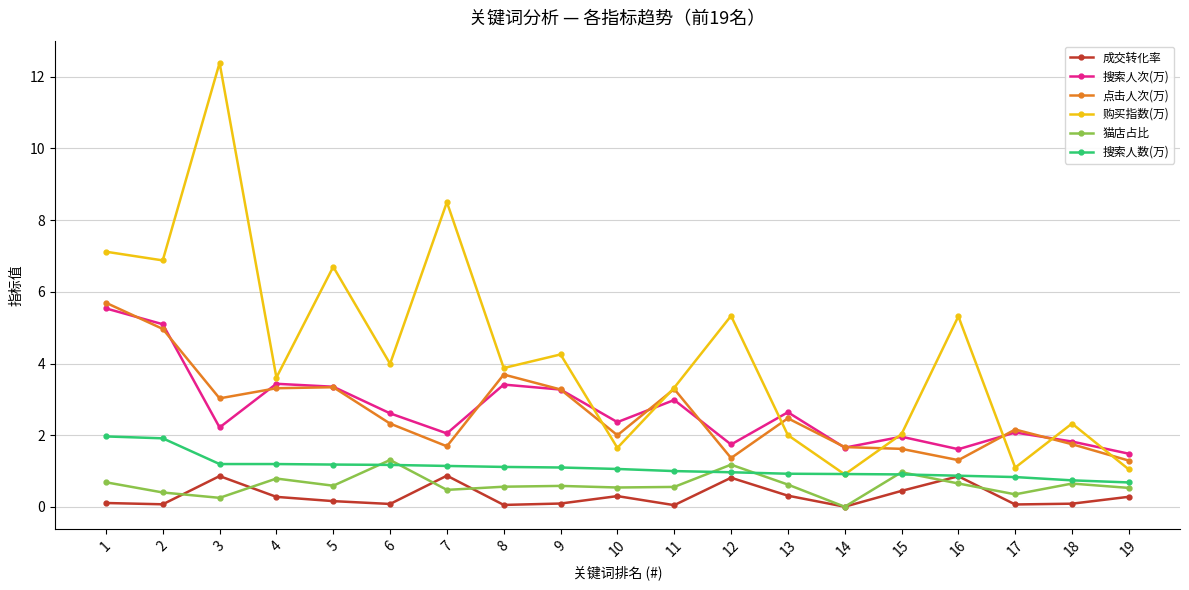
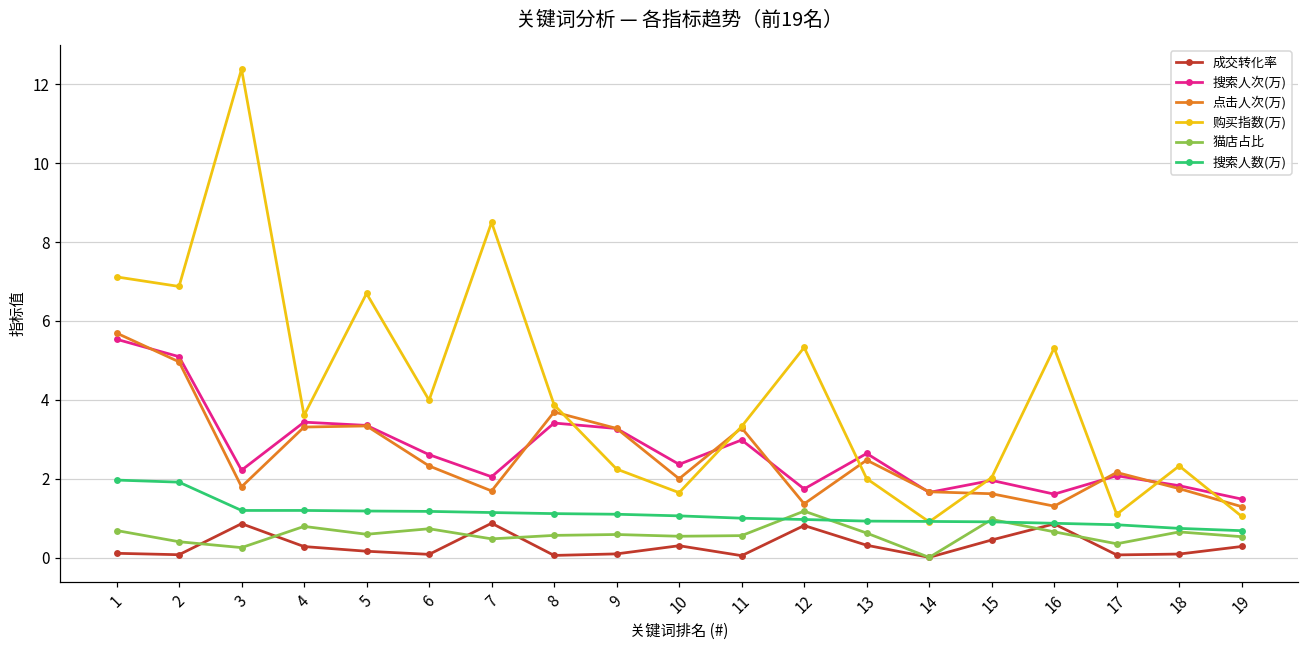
点击人次(万), 3: 3.0 -> 1.8
猫店占比, 6: 1.3 -> 0.7
购买指数(万), 9: 4.3 -> 2.2
